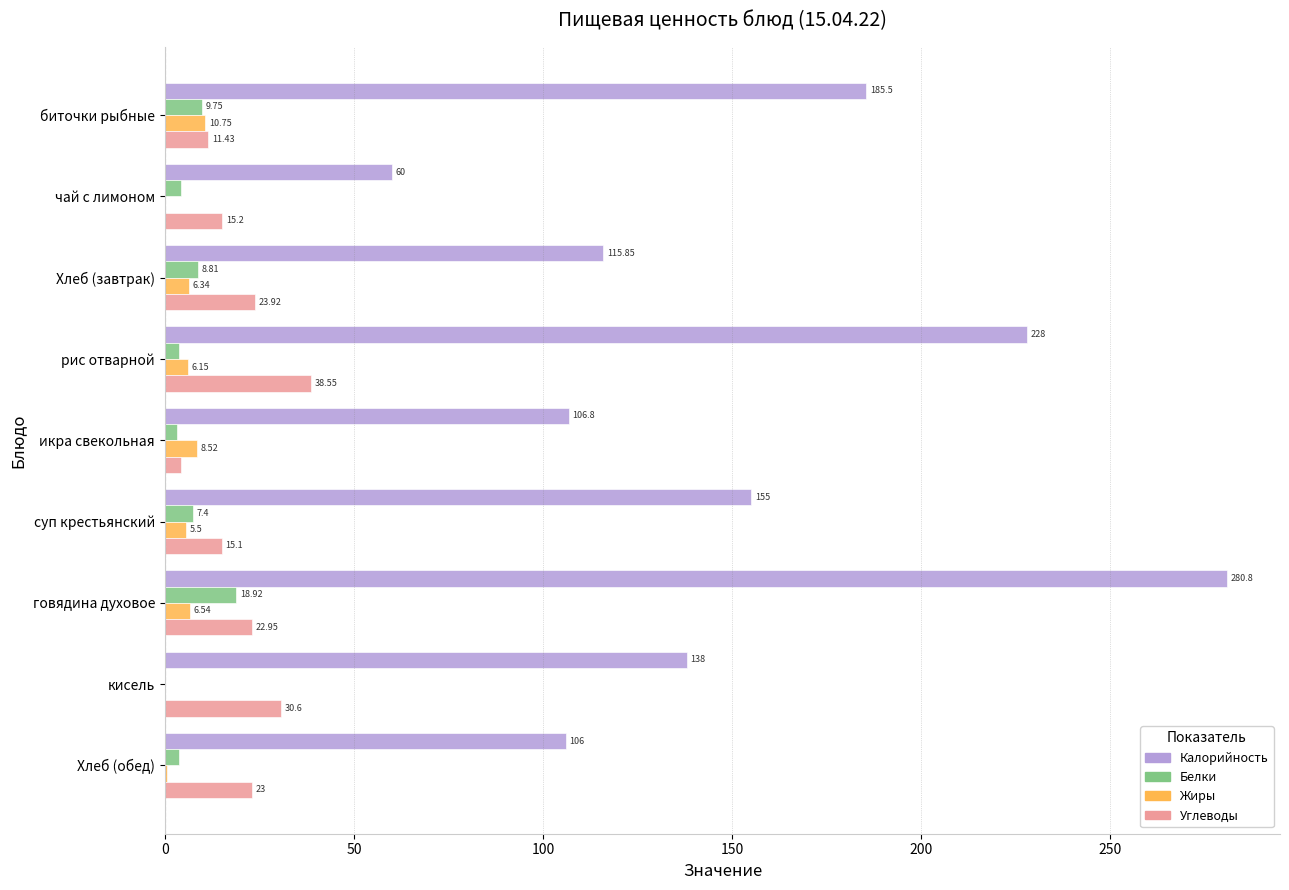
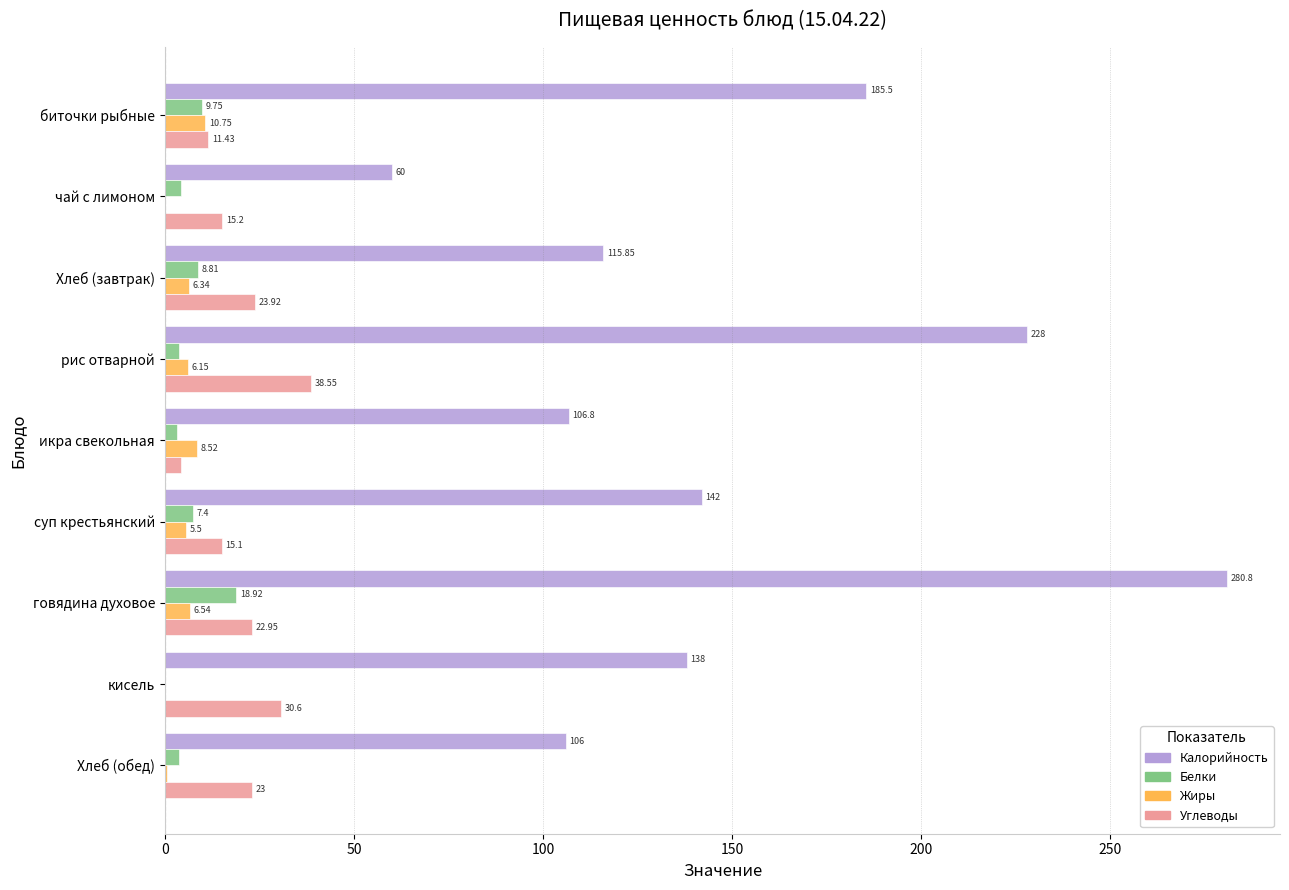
Калорийность, суп крестьянский: 155 -> 142
